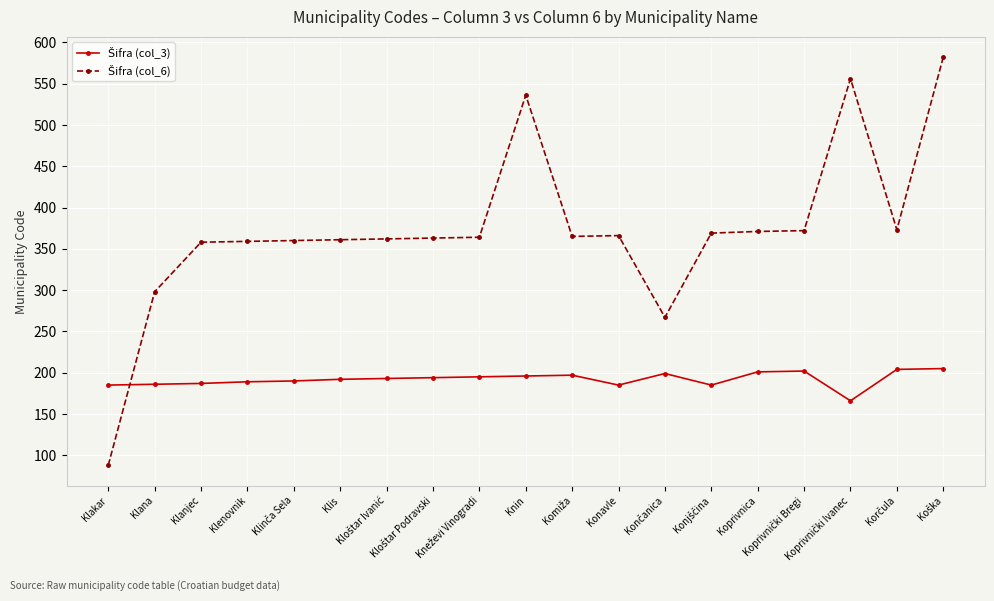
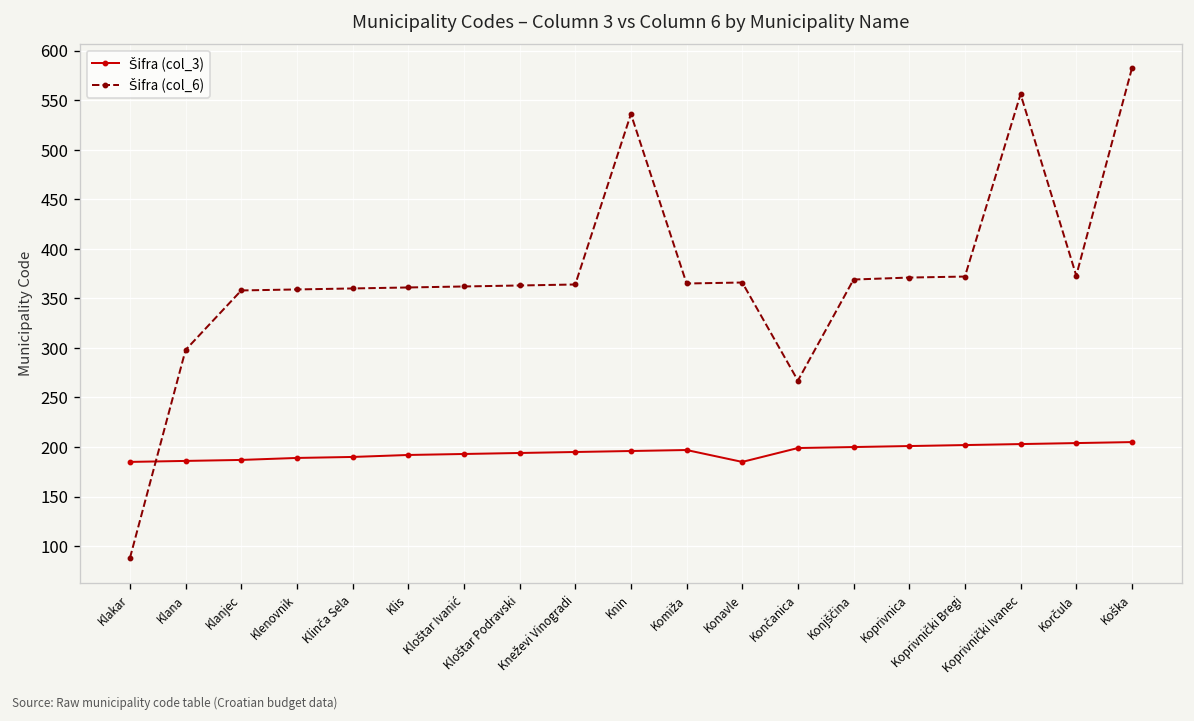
Šifra (col_3), Konjščina: 190 -> 200
Šifra (col_3), Koprivnički Ivanec: 170 -> 200
